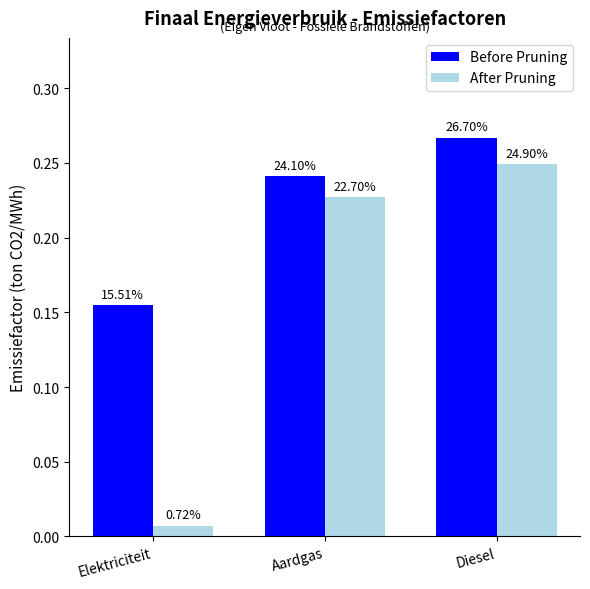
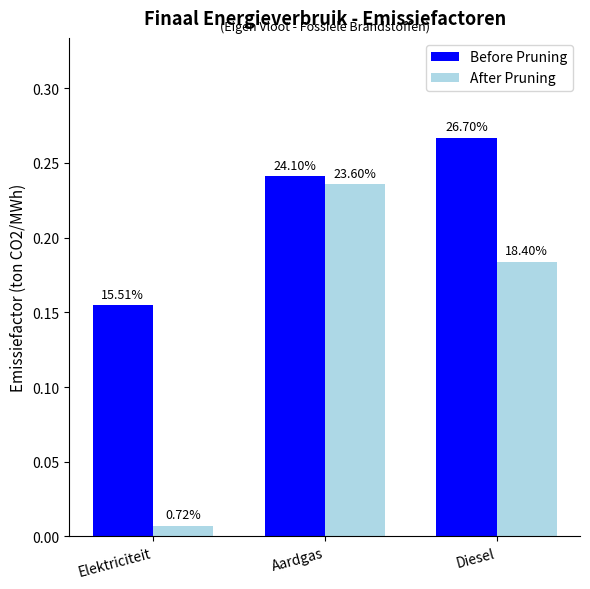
After Pruning, Aardgas: 22.70% -> 23.60%
After Pruning, Diesel: 24.90% -> 18.40%
